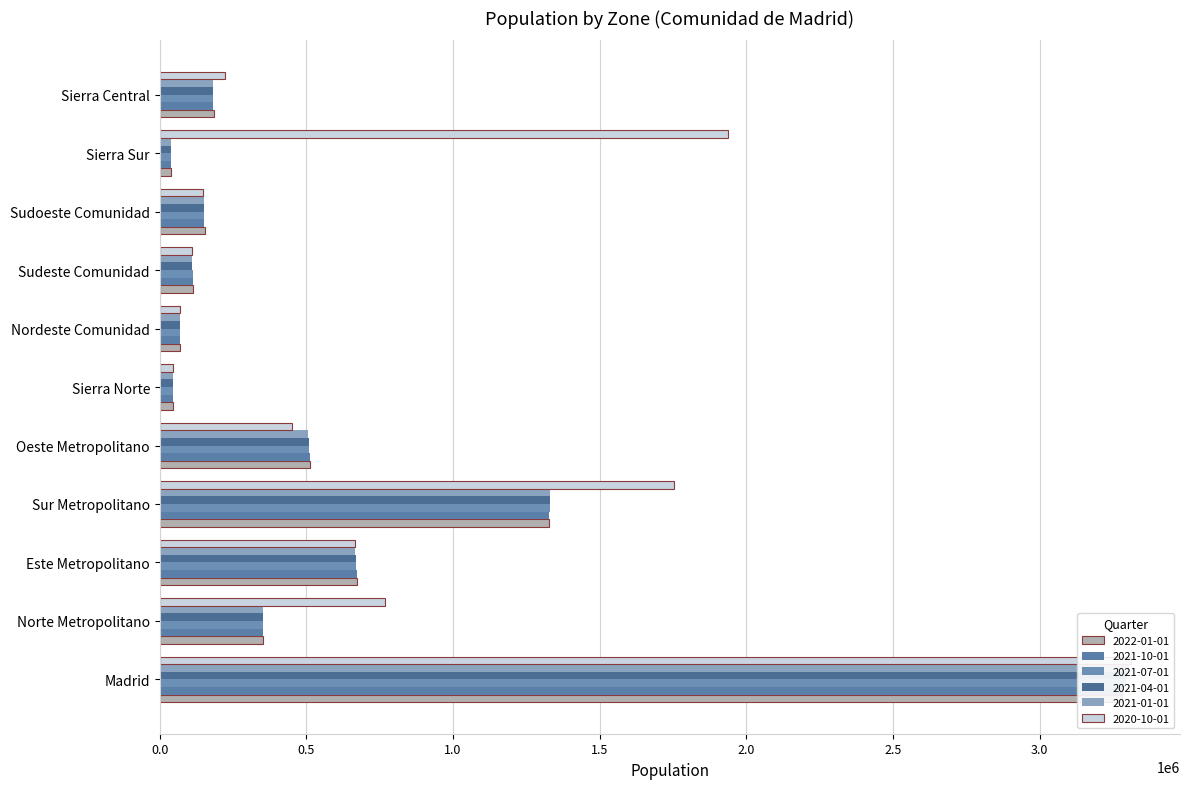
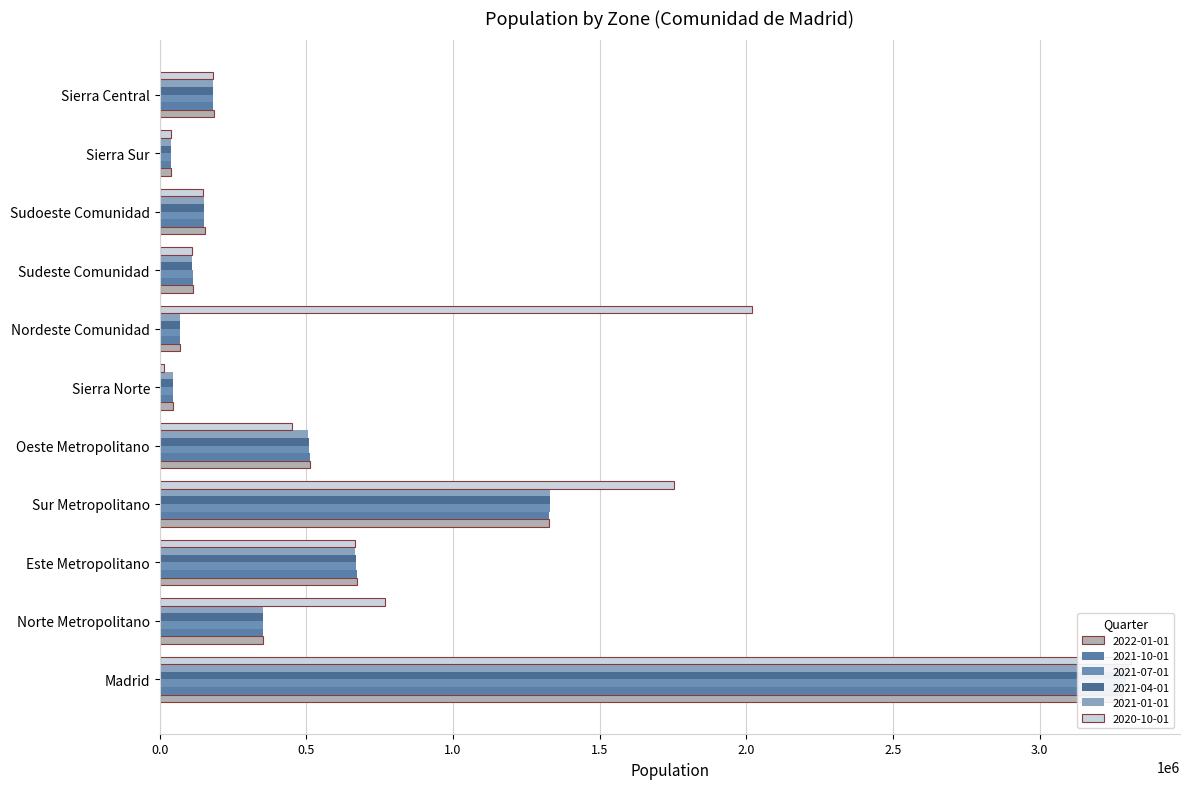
2020-10-01, Sierra Central: 220000 -> 180000
2020-10-01, Sierra Sur: 1940000 -> 40000
2020-10-01, Nordeste Comunidad: 70000 -> 2020000
2020-10-01, Sierra Norte: 40000 -> 20000
